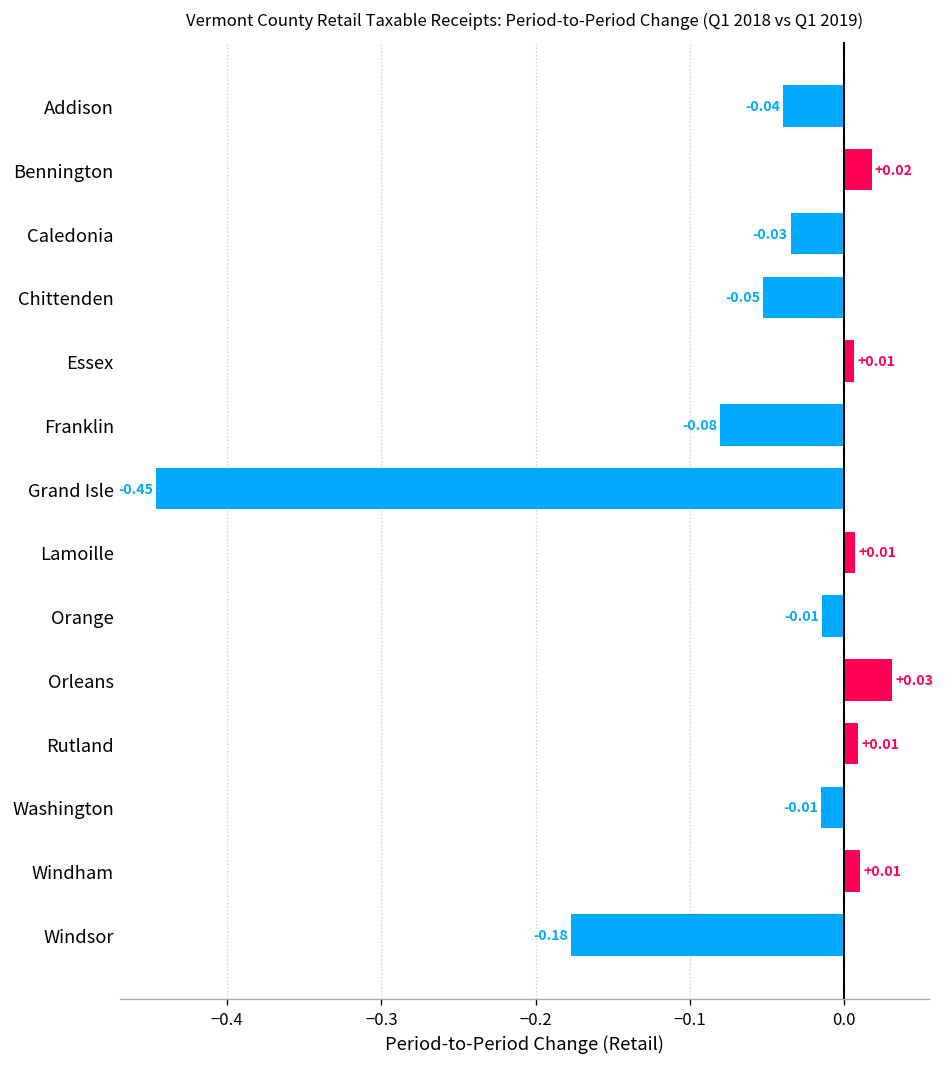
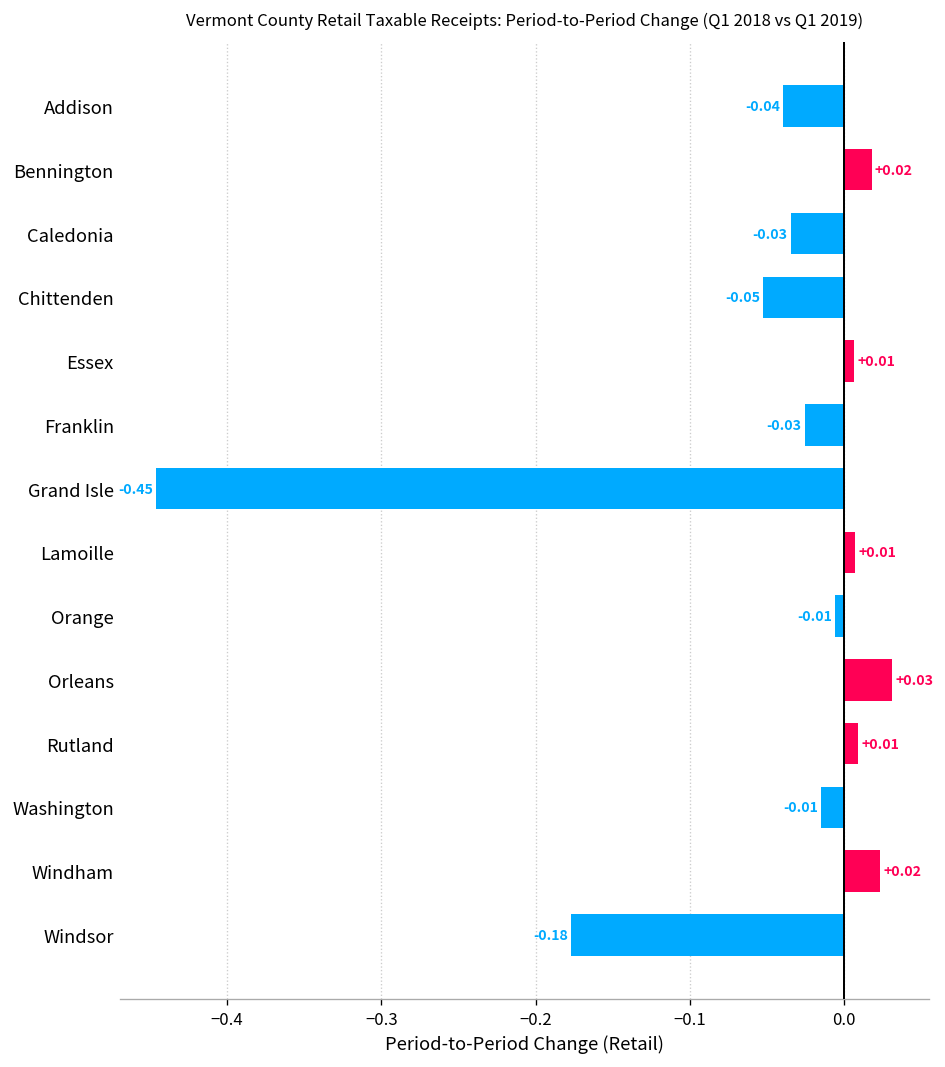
Franklin: -0.08 -> -0.03
Orange: -0.014 -> -0.006
Windham: +0.01 -> +0.02
